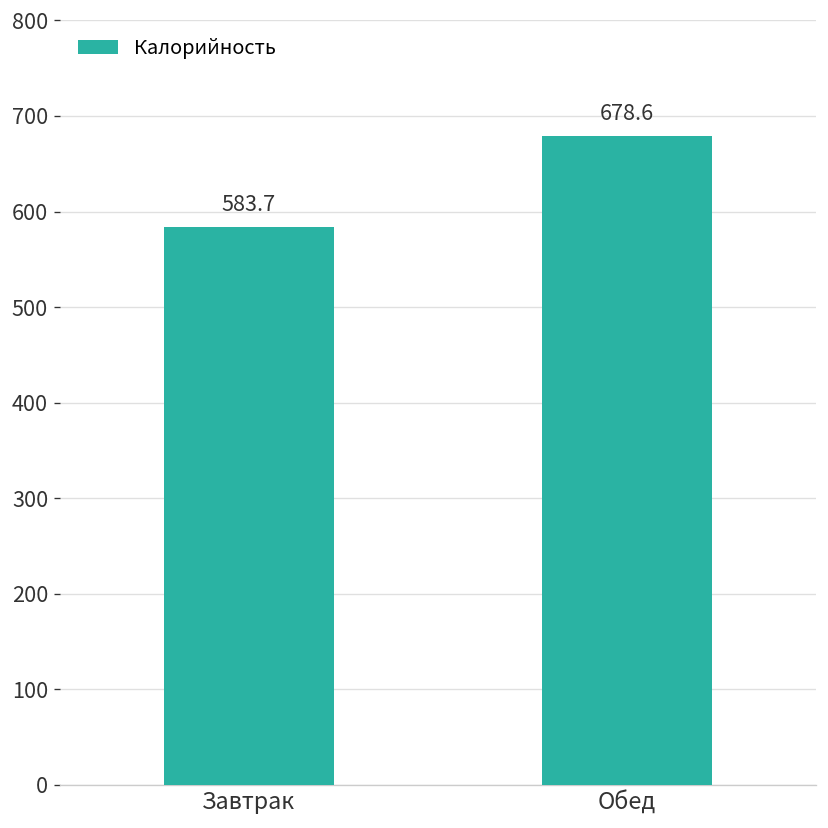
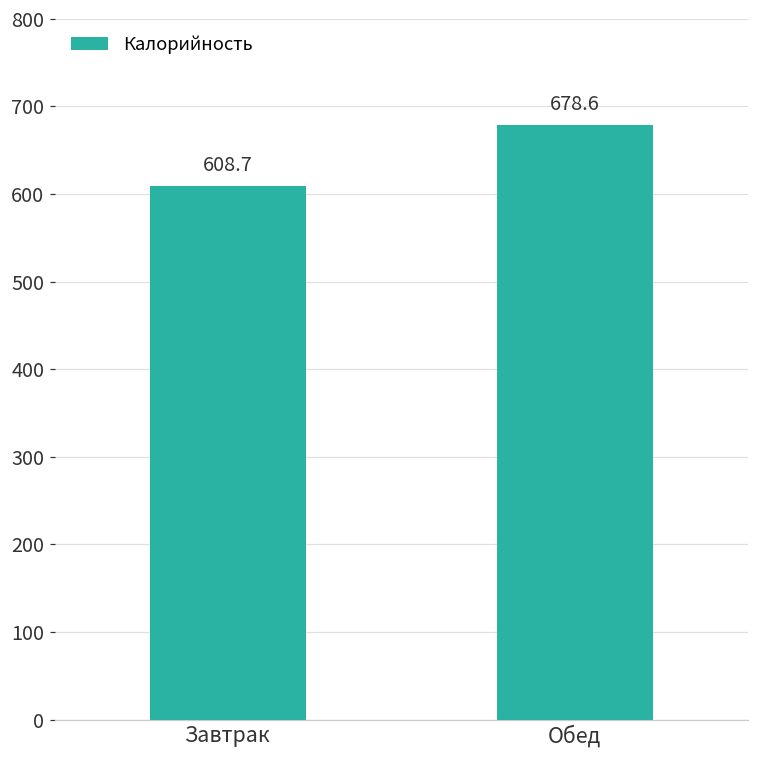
Завтрак: 583.7 -> 608.7
